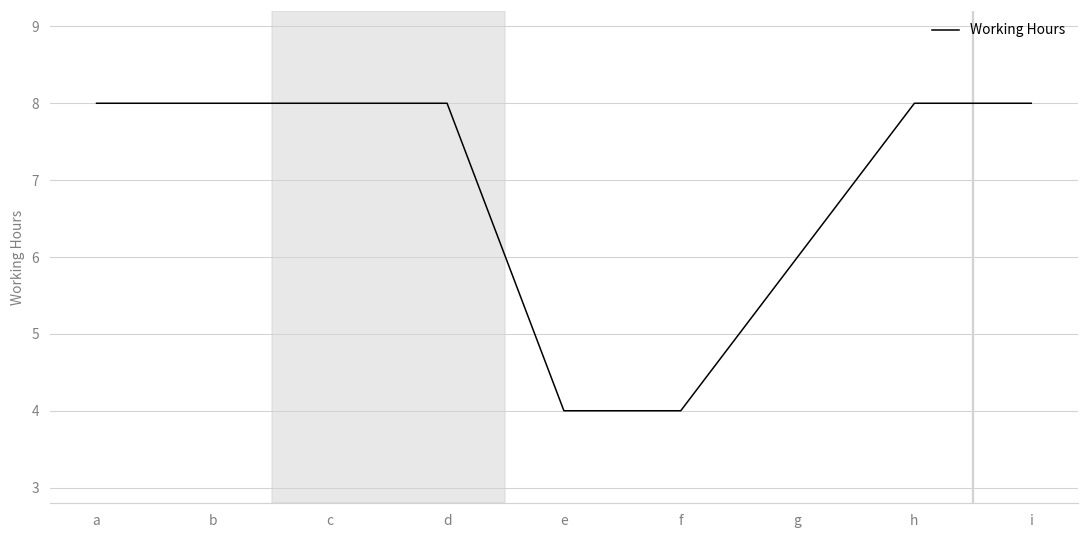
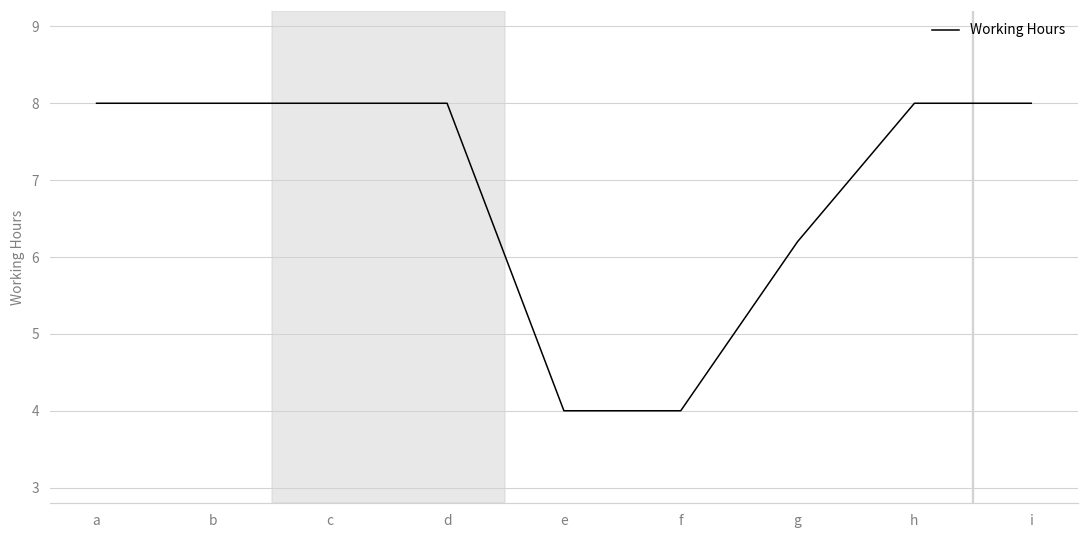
g: 6.0 -> 6.2
